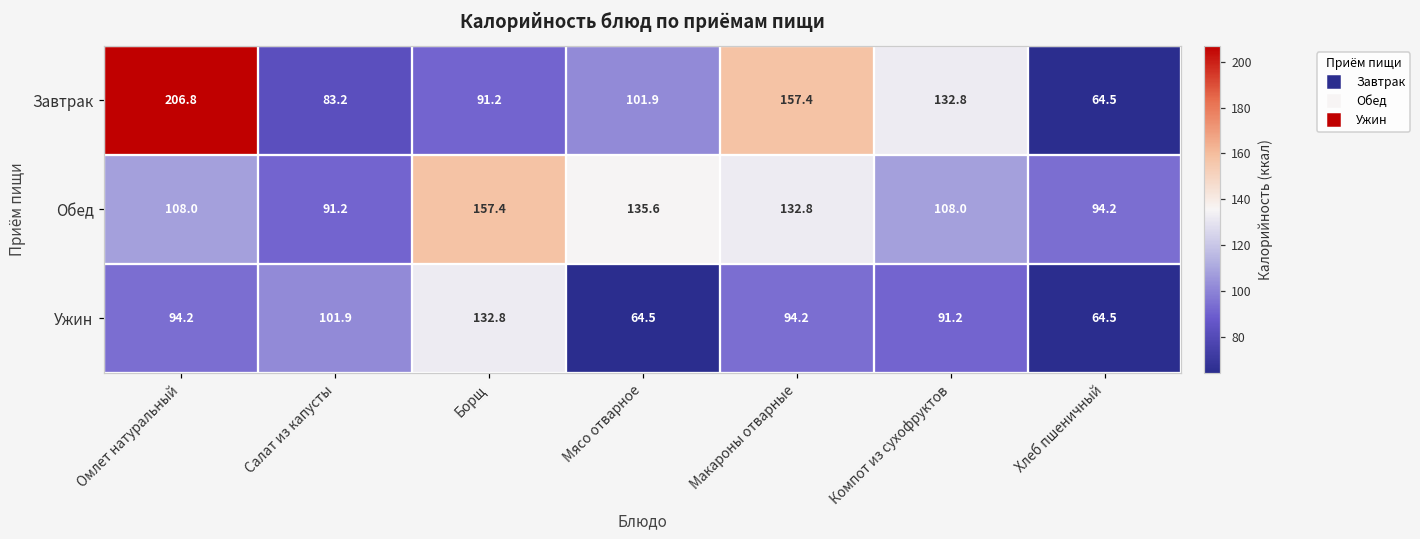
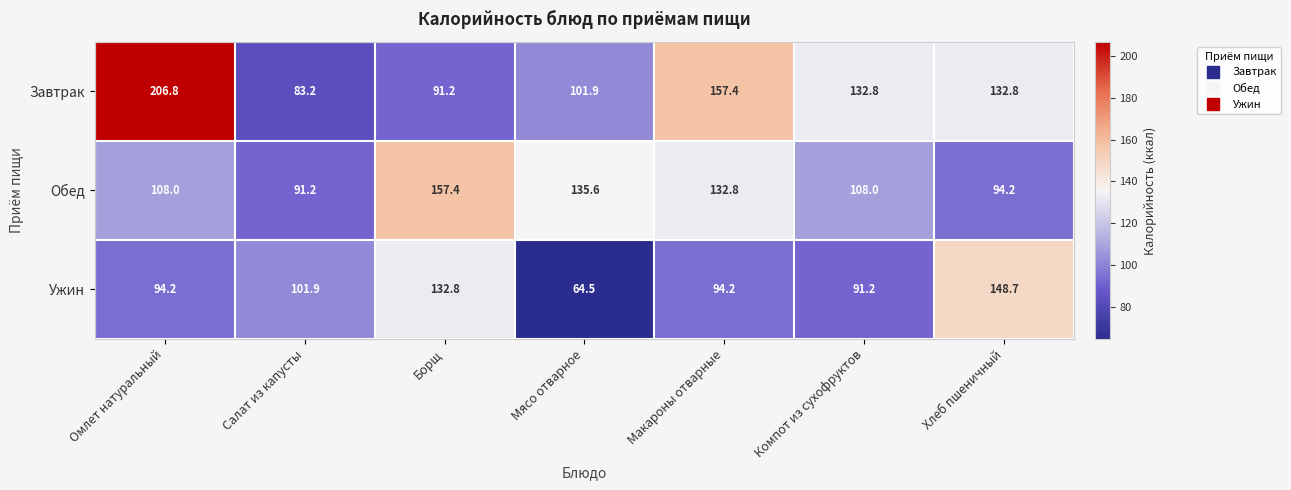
Завтрак, Хлеб пшеничный: 64.5 -> 132.8
Ужин, Хлеб пшеничный: 64.5 -> 148.7
